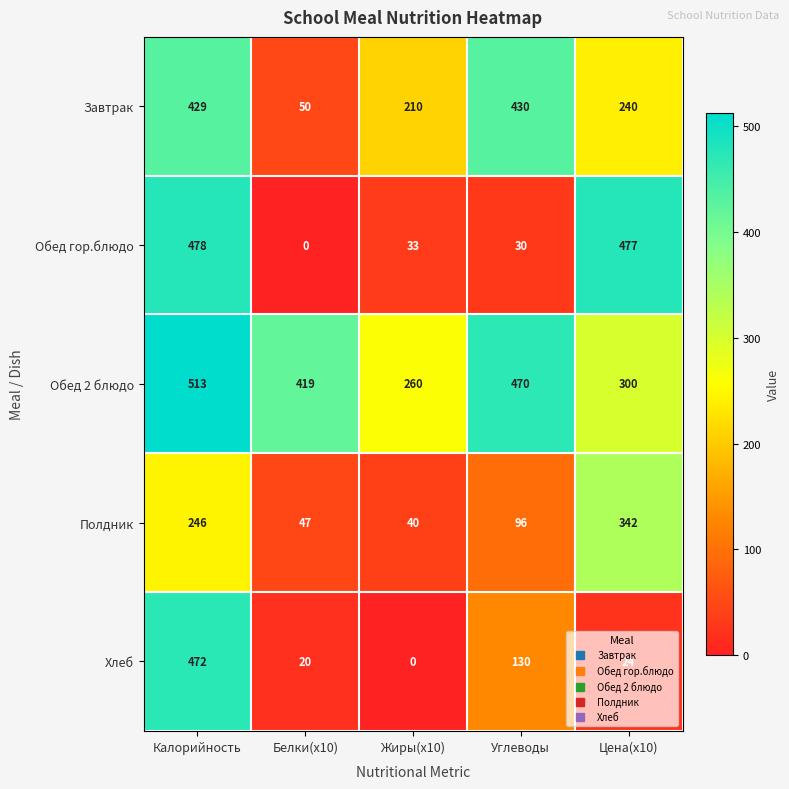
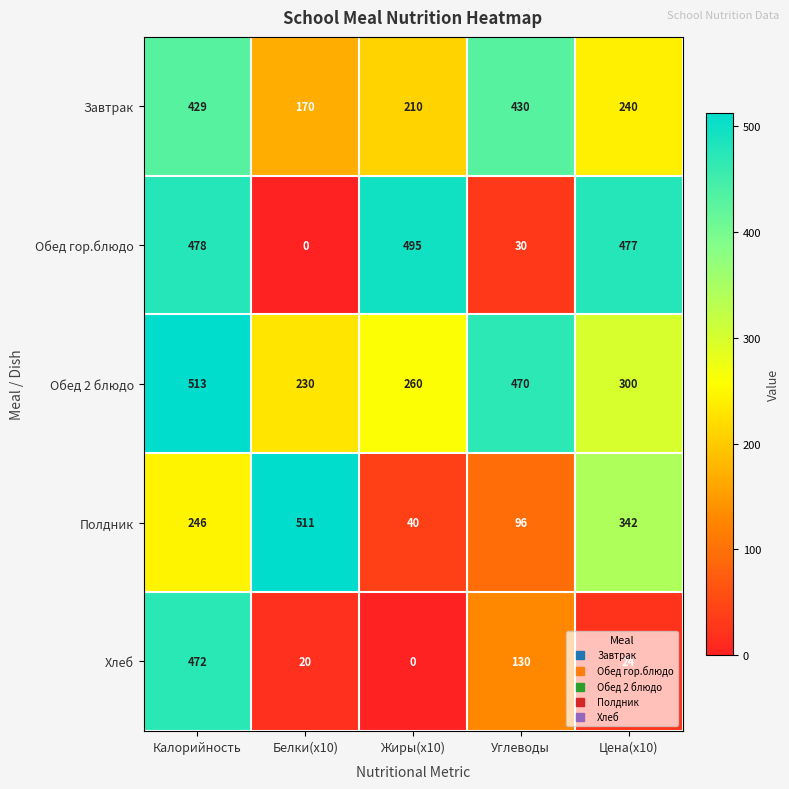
Завтрак, Белки(x10): 50 -> 170
Обед гор.блюдо, Жиры(x10): 33 -> 495
Обед 2 блюдо, Белки(x10): 419 -> 230
Полдник, Белки(x10): 47 -> 511
